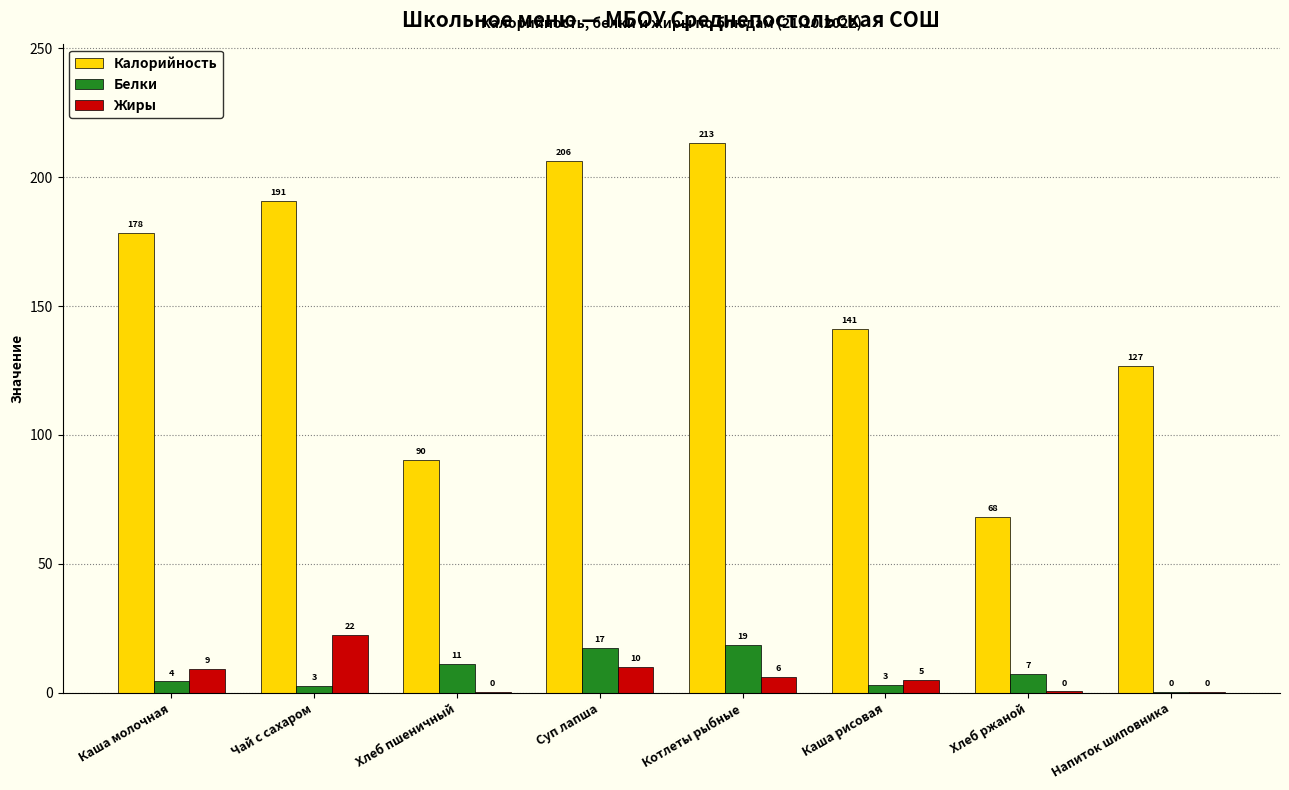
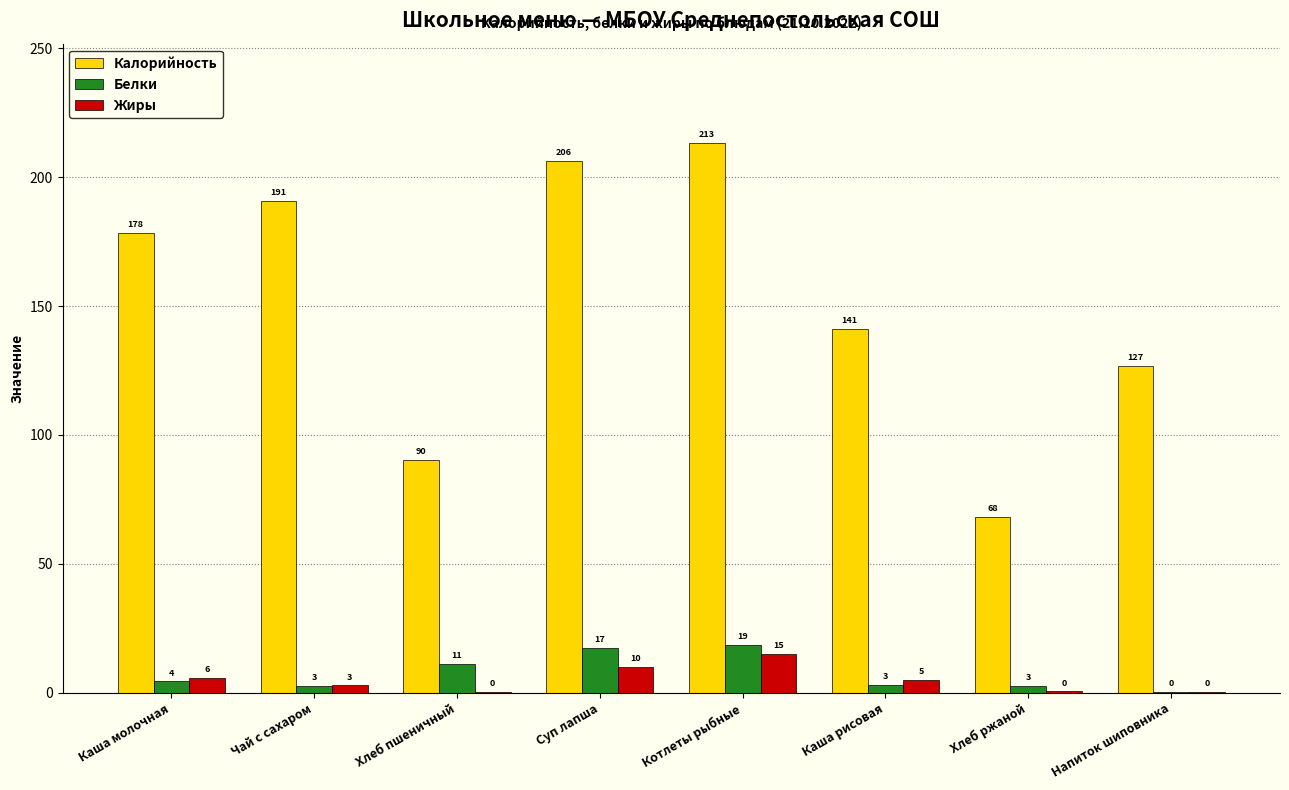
Жиры, Каша молочная: 9 -> 6
Жиры, Чай с сахаром: 22 -> 3
Жиры, Котлеты рыбные: 6 -> 15
Белки, Хлеб ржаной: 7 -> 3
